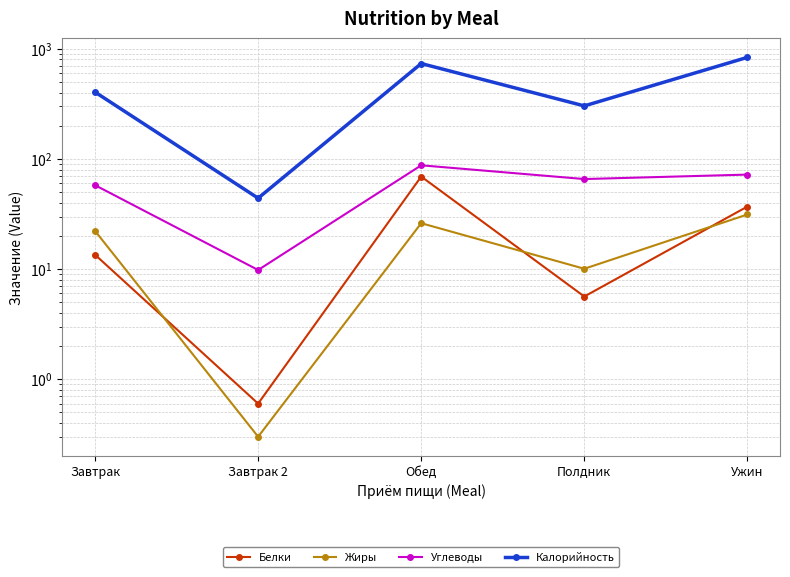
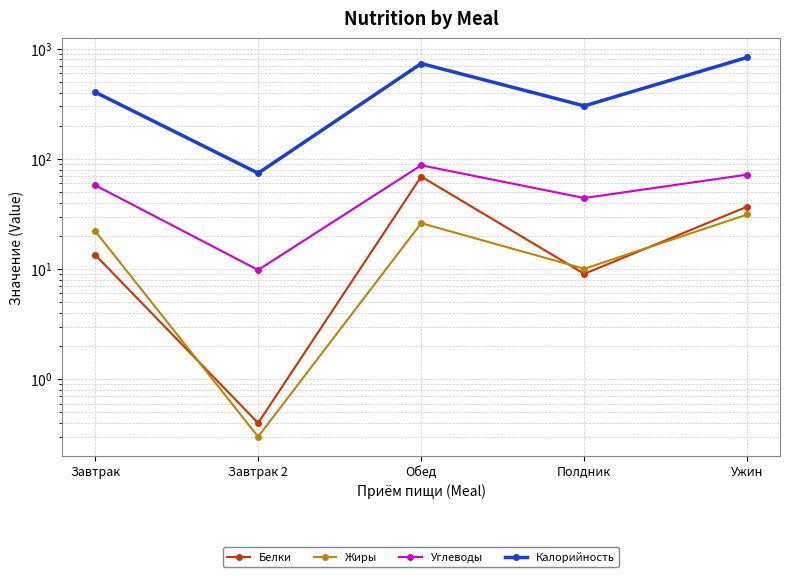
Белки, Завтрак 2: 0.6 -> 0.4
Калорийность, Завтрак 2: 44 -> 70
Белки, Полдник: 6 -> 9
Углеводы, Полдник: 70 -> 44
